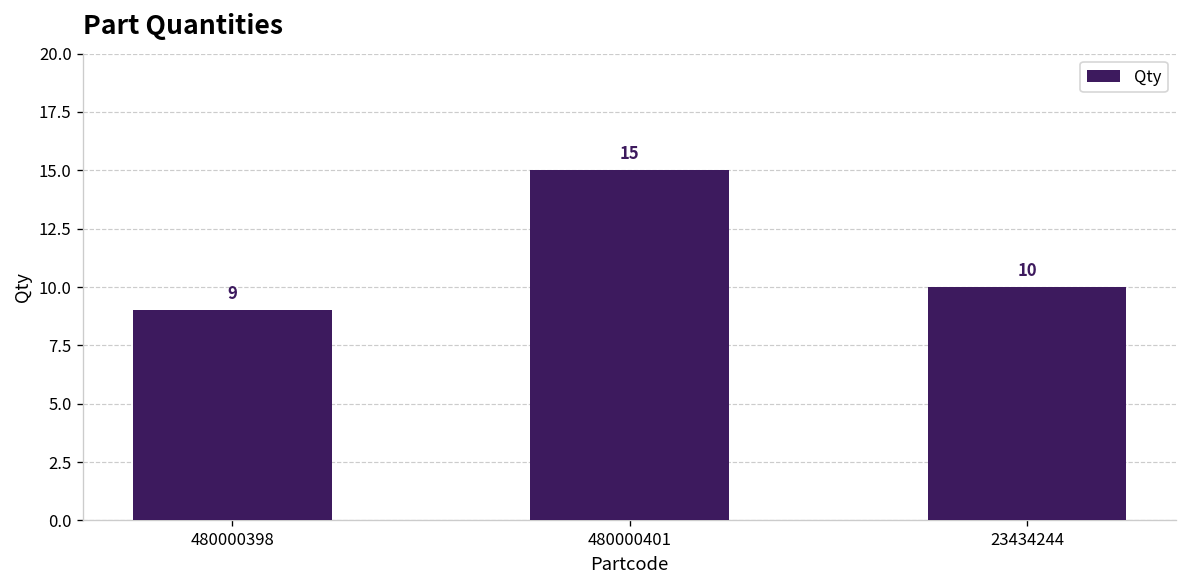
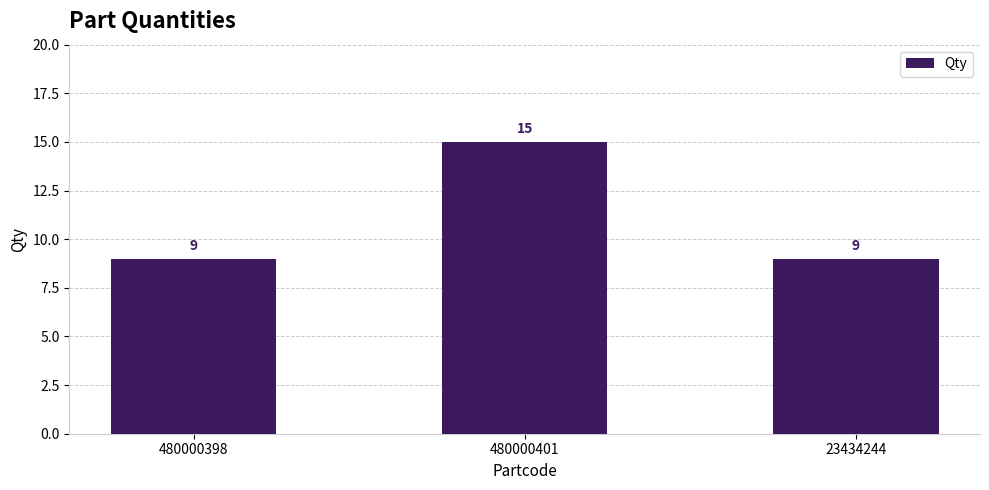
23434244: 10 -> 9
